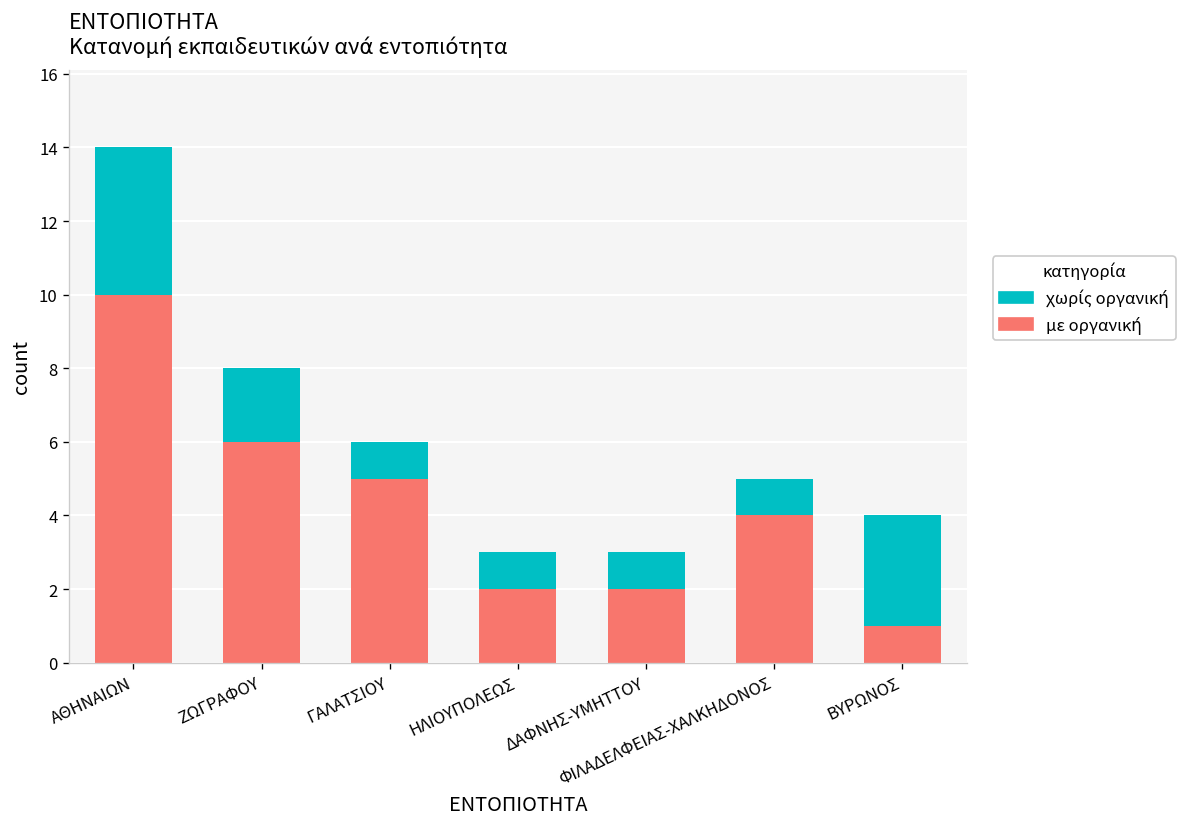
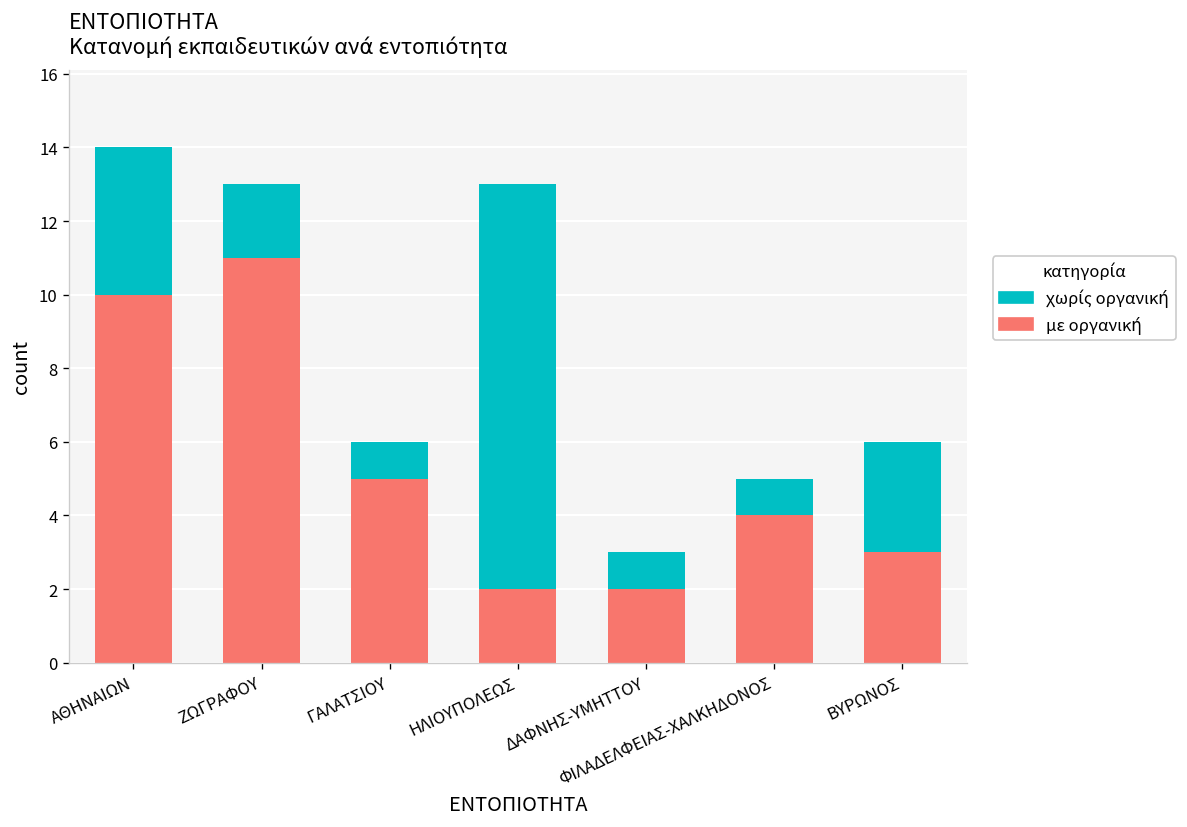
με οργανική, ΖΩΓΡΑΦΟΥ: 6 -> 11
χωρίς οργανική, ΗΛΙΟΥΠΟΛΕΩΣ: 1 -> 11
με οργανική, ΒΥΡΩΝΟΣ: 1 -> 3
